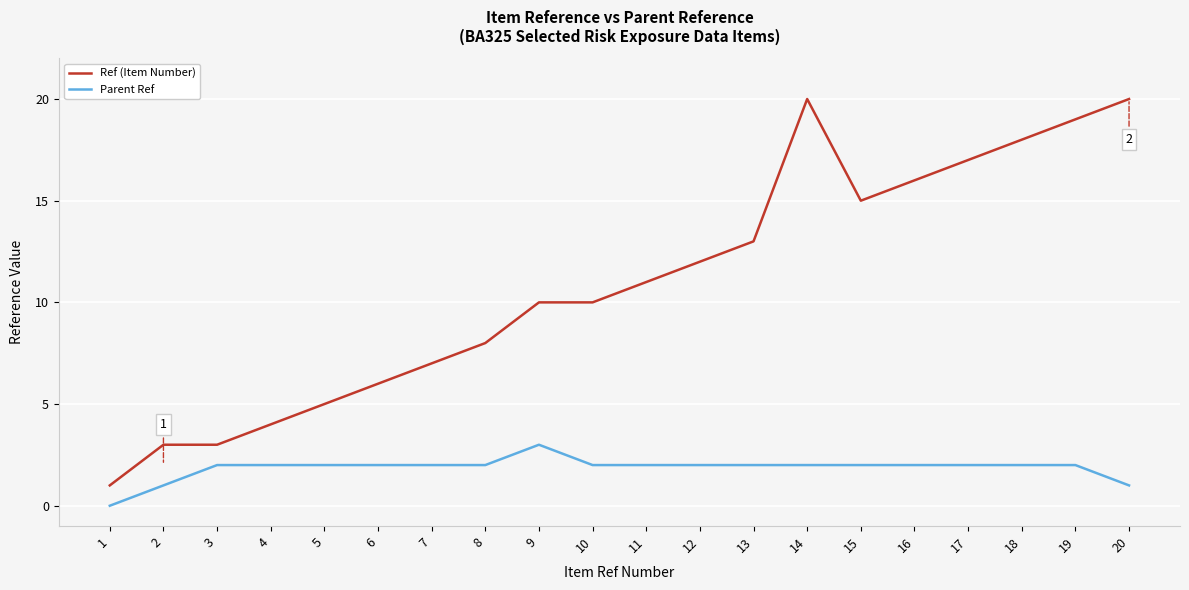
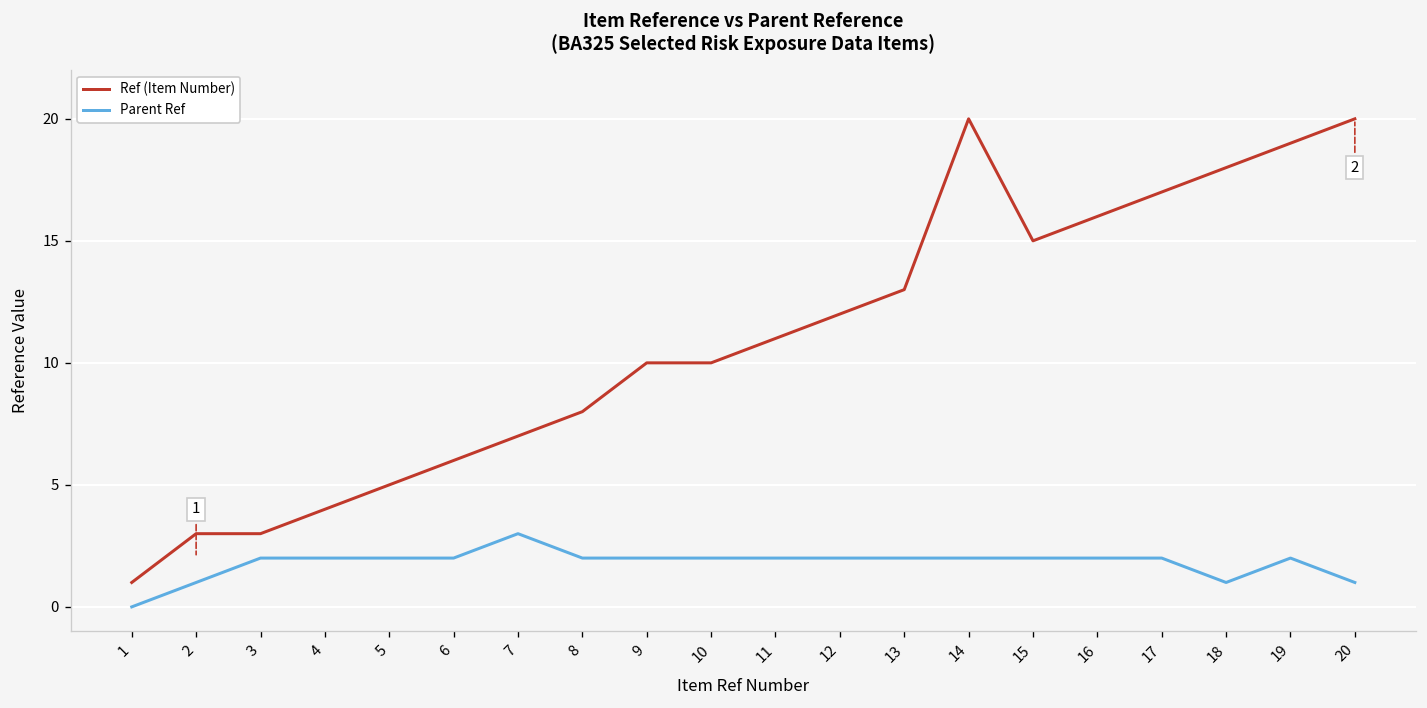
Parent Ref, 7: 2 -> 3
Parent Ref, 9: 3 -> 2
Parent Ref, 18: 2 -> 1
